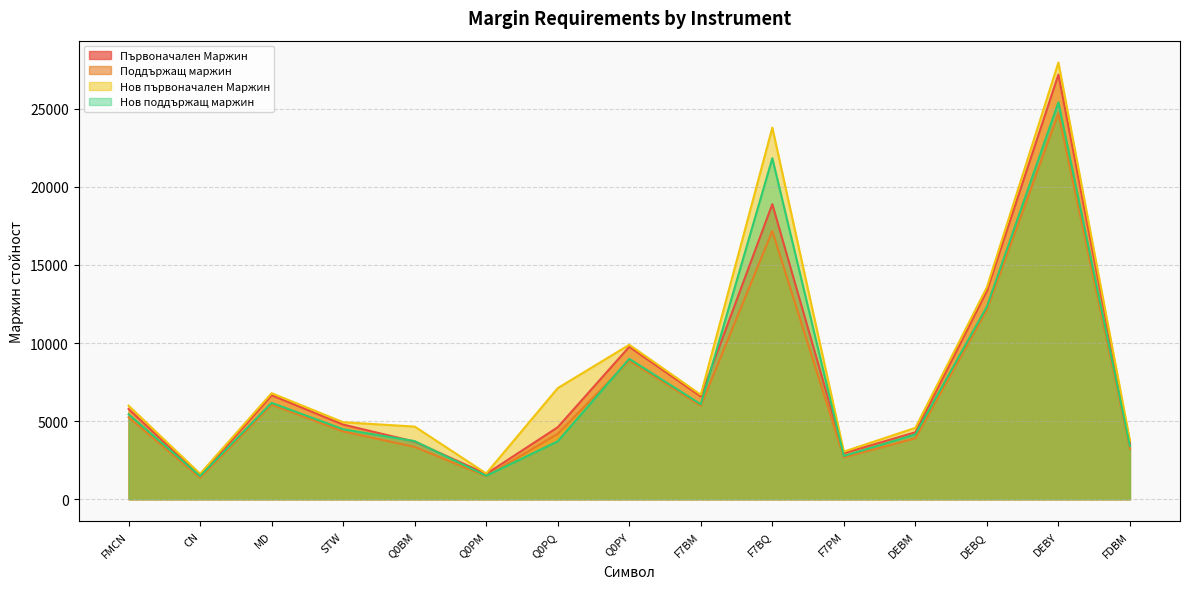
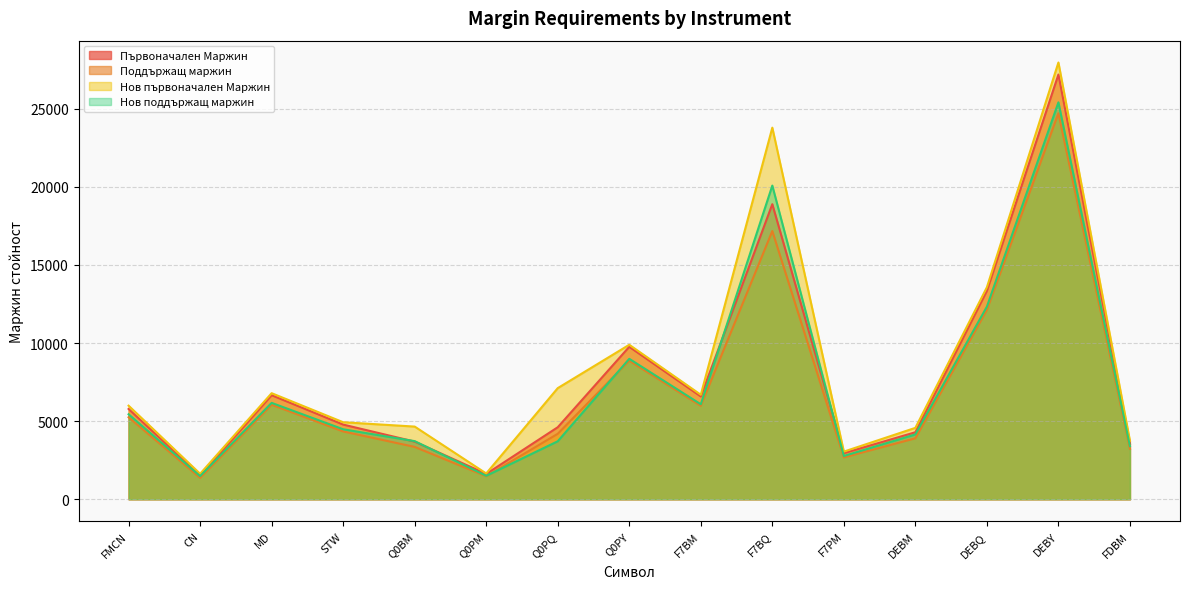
Нов поддържащ маржин, F7BQ: 21800 -> 20100
